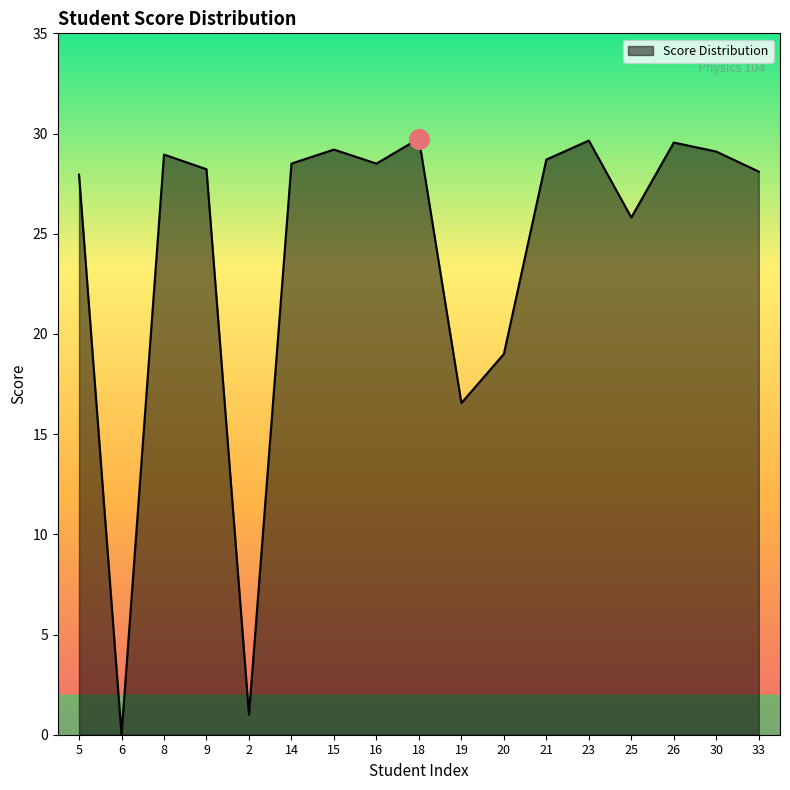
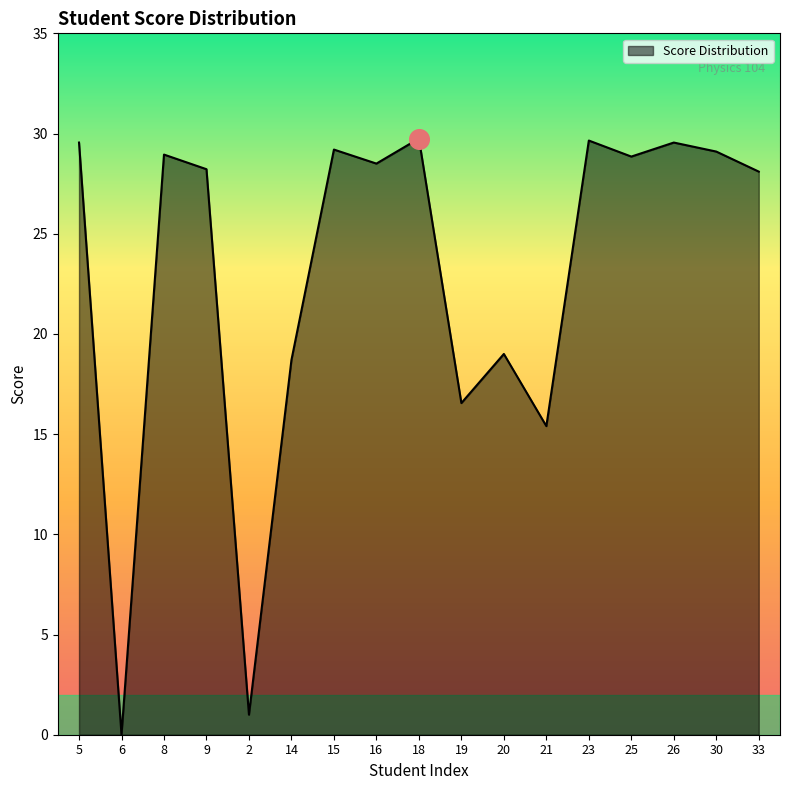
Score Distribution, 5: 28.0 -> 29.6
Score Distribution, 14: 28.5 -> 18.7
Score Distribution, 21: 28.7 -> 15.4
Score Distribution, 25: 25.8 -> 28.9
